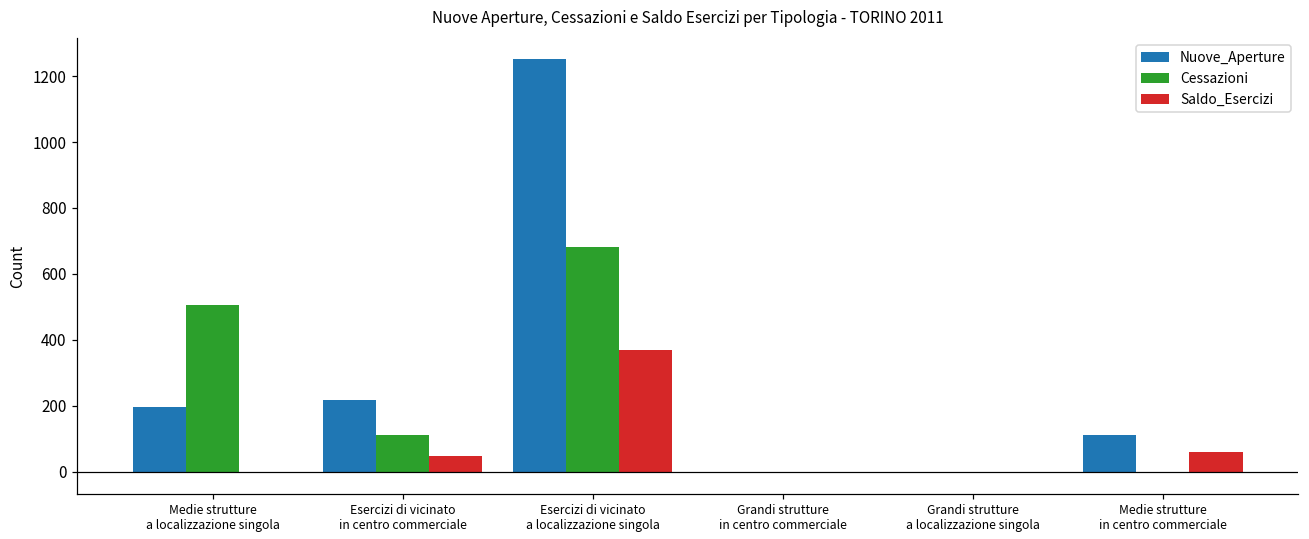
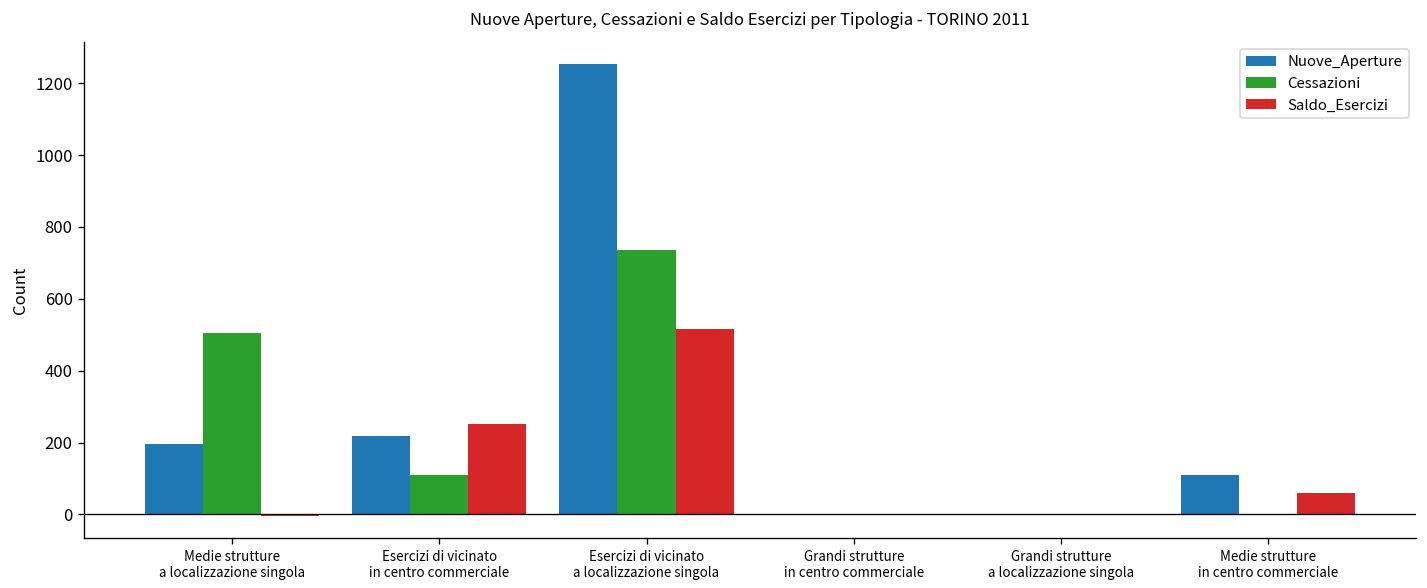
Saldo_Esercizi, Esercizi di vicinato in centro commerciale: 50 -> 250
Cessazioni, Esercizi di vicinato a localizzazione singola: 680 -> 740
Saldo_Esercizi, Esercizi di vicinato a localizzazione singola: 370 -> 520
